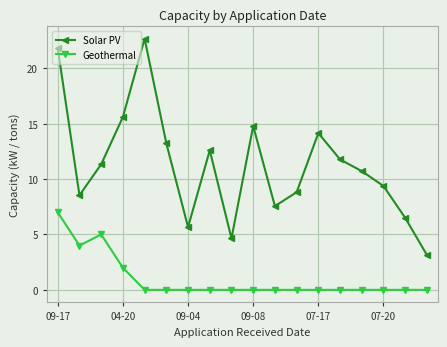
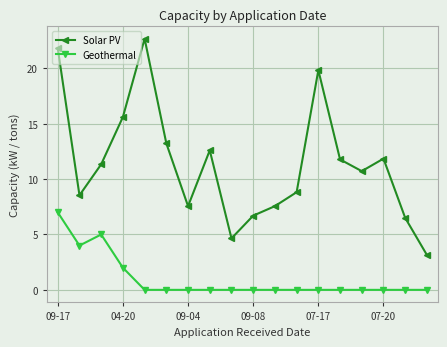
Solar PV, 09-04: 5.7 -> 7.6
Solar PV, 09-08: 14.8 -> 6.7
Solar PV, 07-17: 14.2 -> 19.8
Solar PV, 07-20: 9.4 -> 11.9
